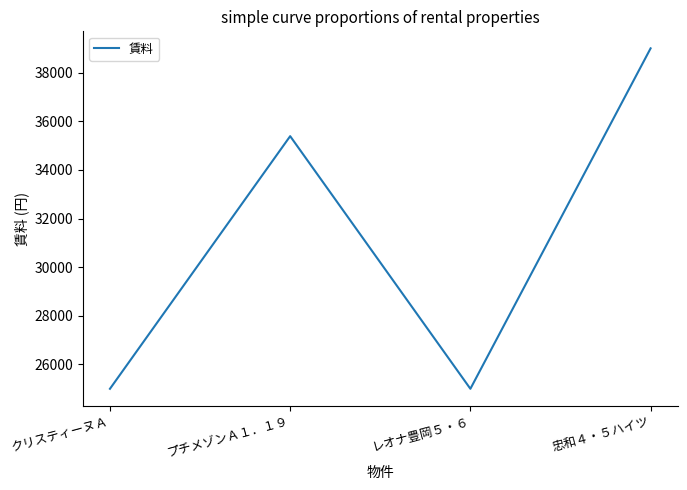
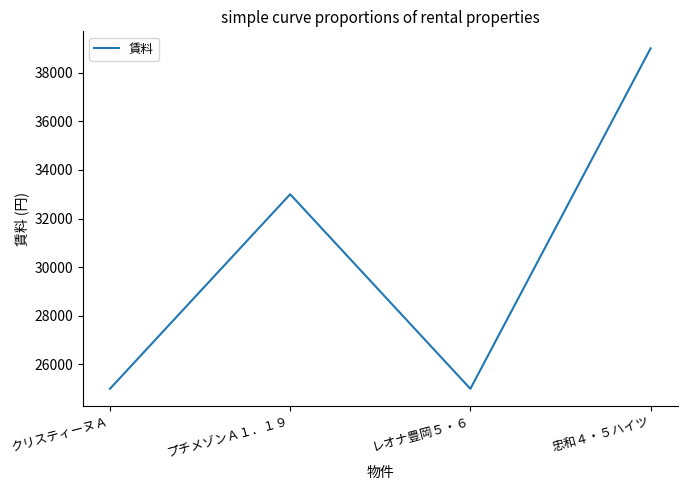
プチメゾンＡ１．１９: 35400 -> 33000
